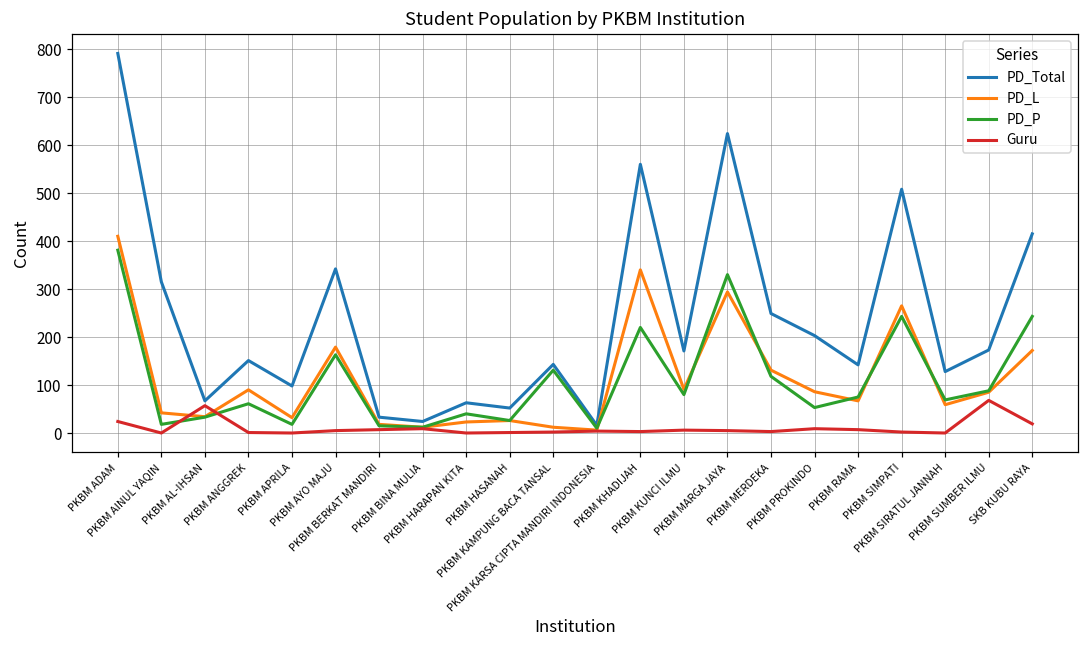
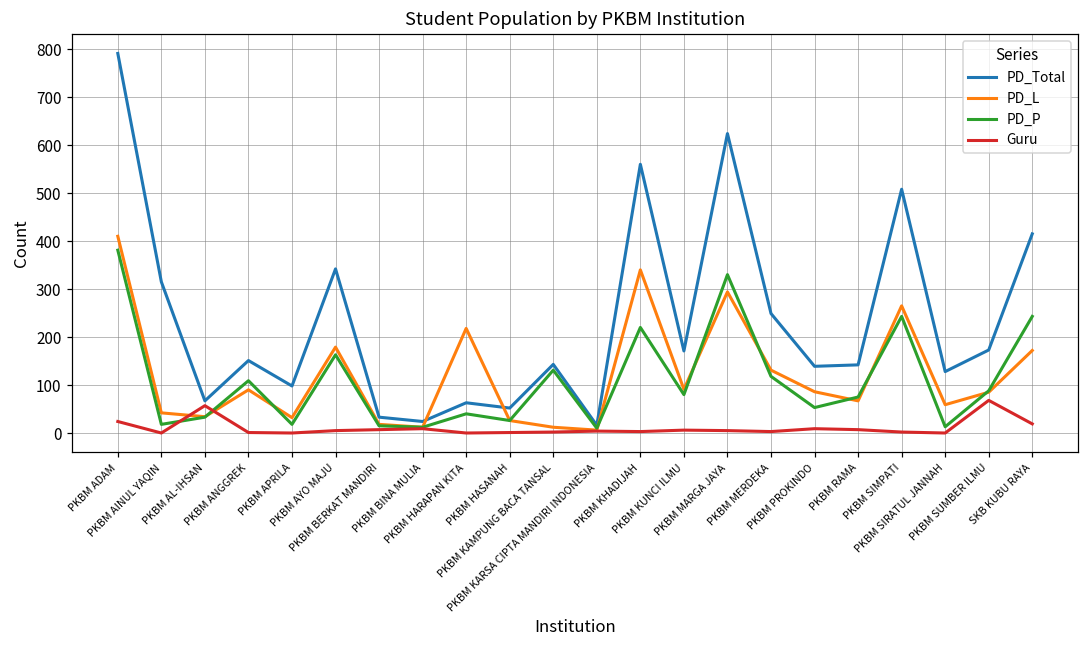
PD_P, PKBM ANGGREK: 60 -> 110
PD_L, PKBM HARAPAN KITA: 20 -> 220
PD_Total, PKBM PROKINDO: 200 -> 140
PD_P, PKBM SIRATUL JANNAH: 70 -> 10
